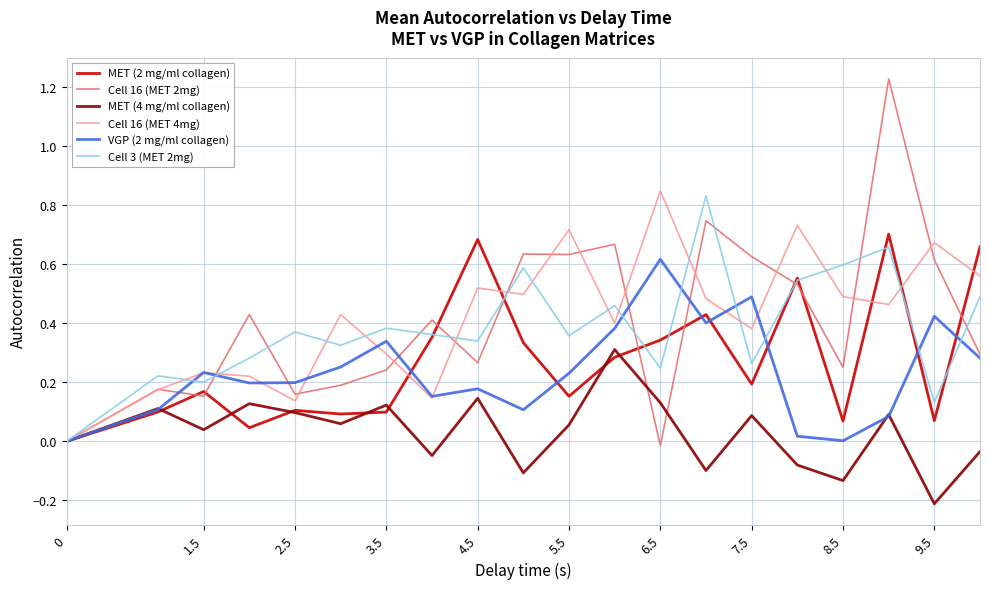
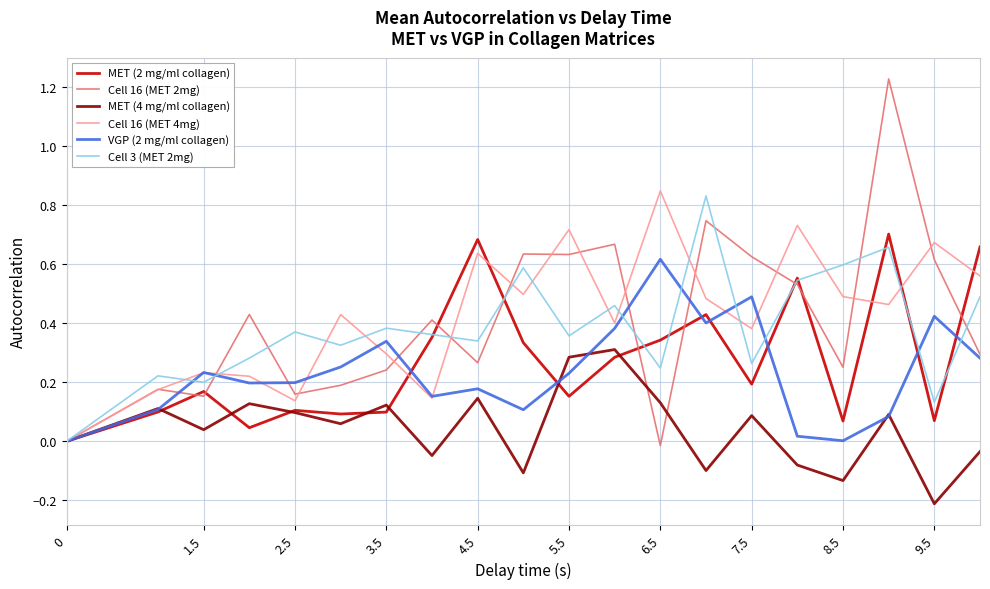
Cell 16 (MET 4mg), 4.5: 0.52 -> 0.64
MET (4 mg/ml collagen), 5.5: 0.06 -> 0.28
